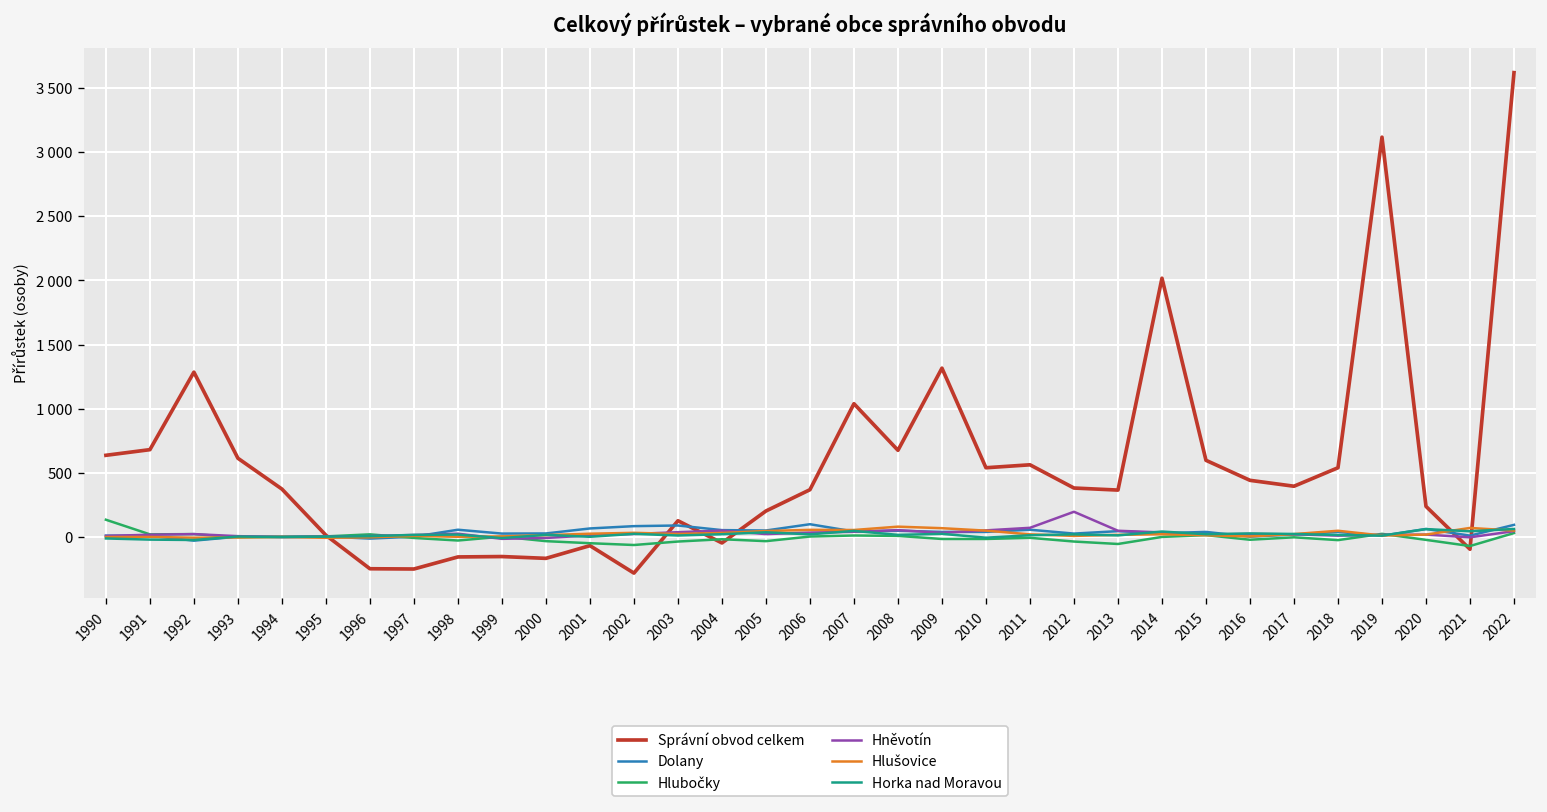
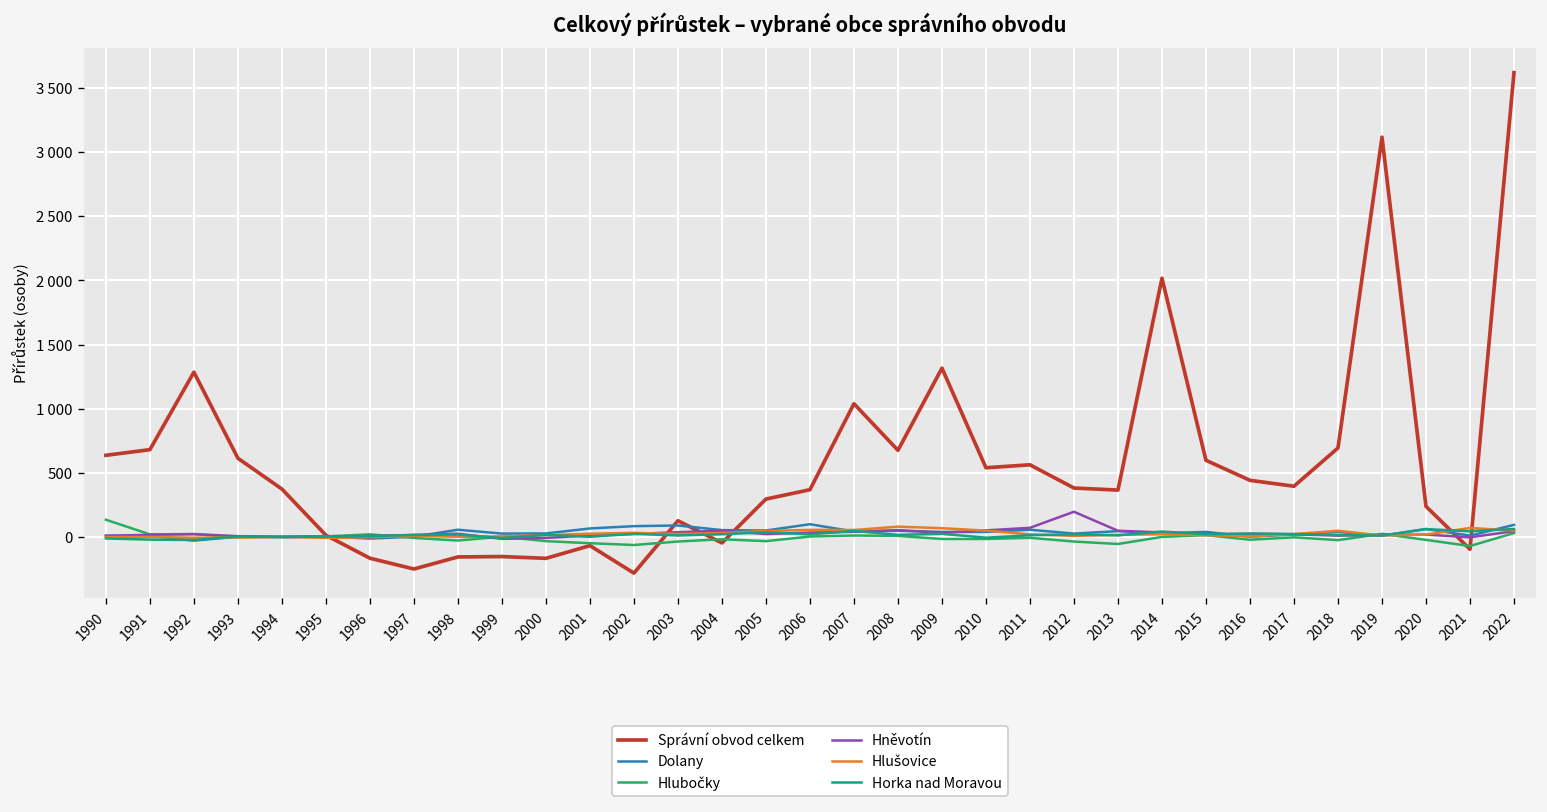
Správní obvod celkem, 1996: -250 -> -170
Správní obvod celkem, 2005: 200 -> 300
Správní obvod celkem, 2018: 540 -> 690
